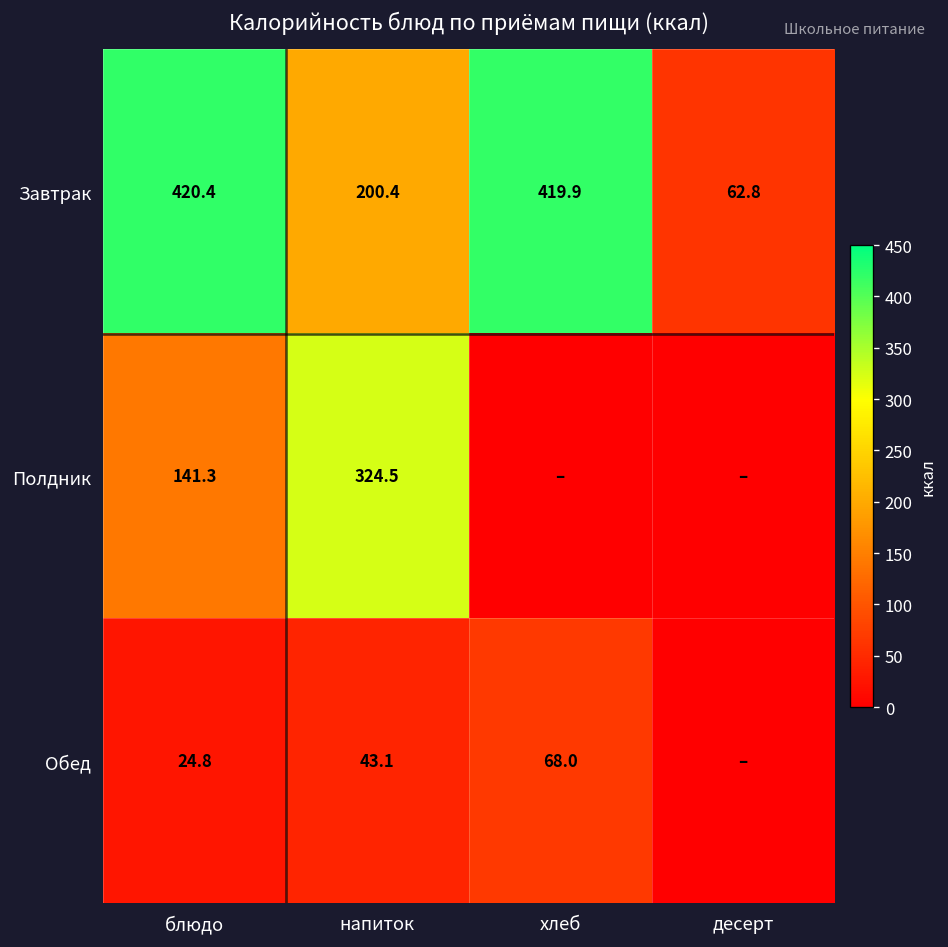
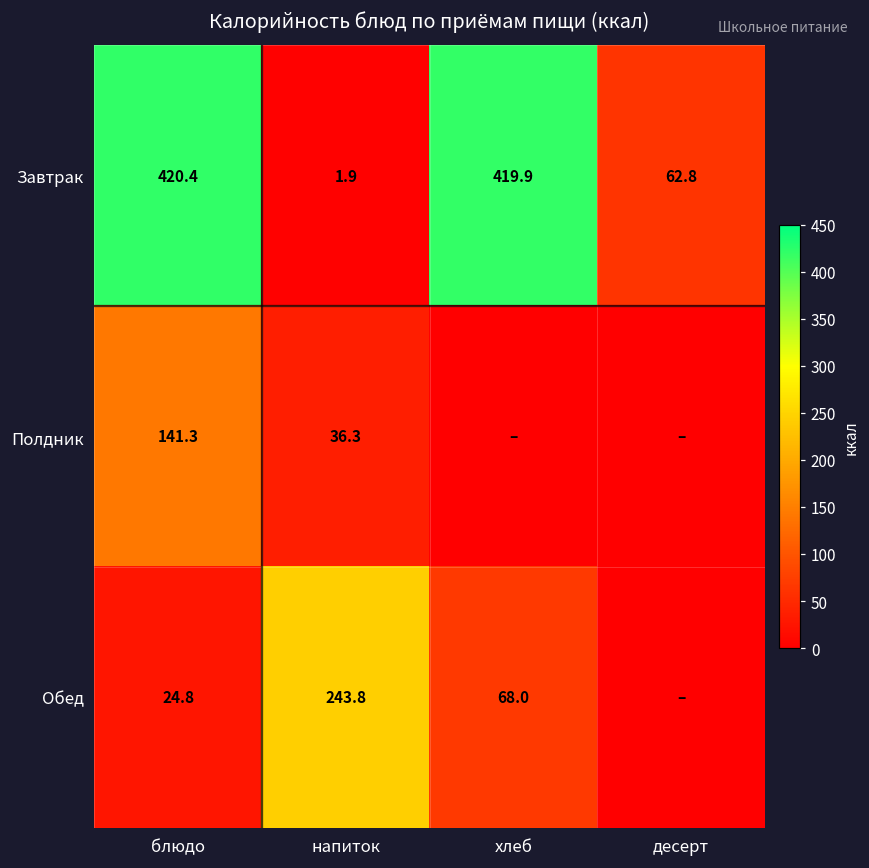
Завтрак, напиток: 200.4 -> 1.9
Полдник, напиток: 324.5 -> 36.3
Обед, напиток: 43.1 -> 243.8
